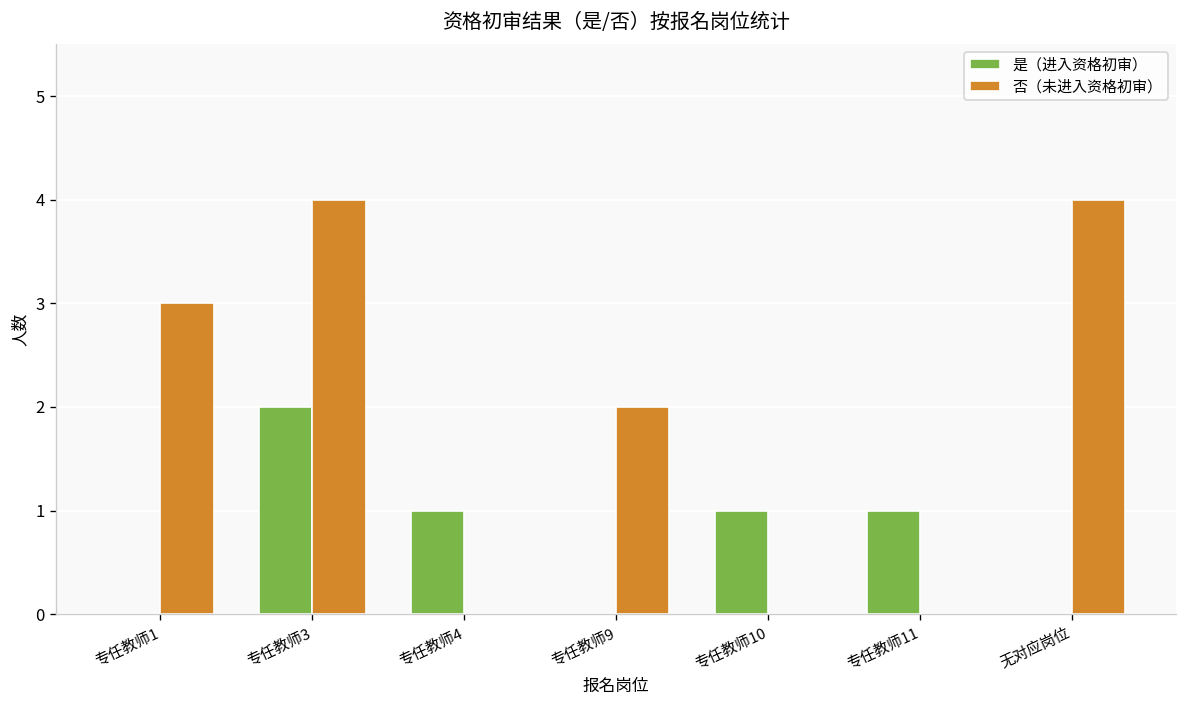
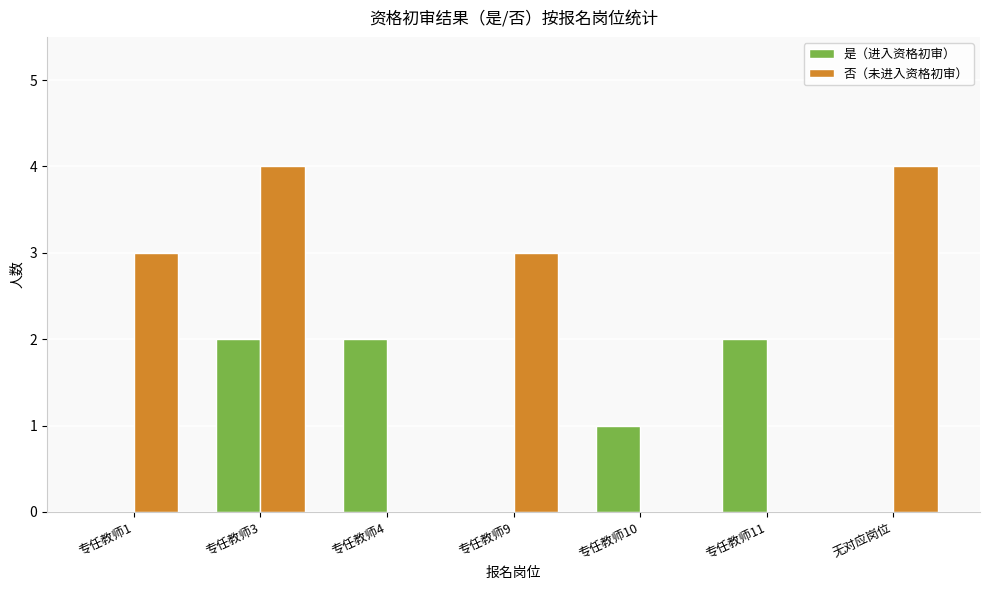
是（进入资格初审）, 专任教师4: 1 -> 2
否（未进入资格初审）, 专任教师9: 2 -> 3
是（进入资格初审）, 专任教师11: 1 -> 2
